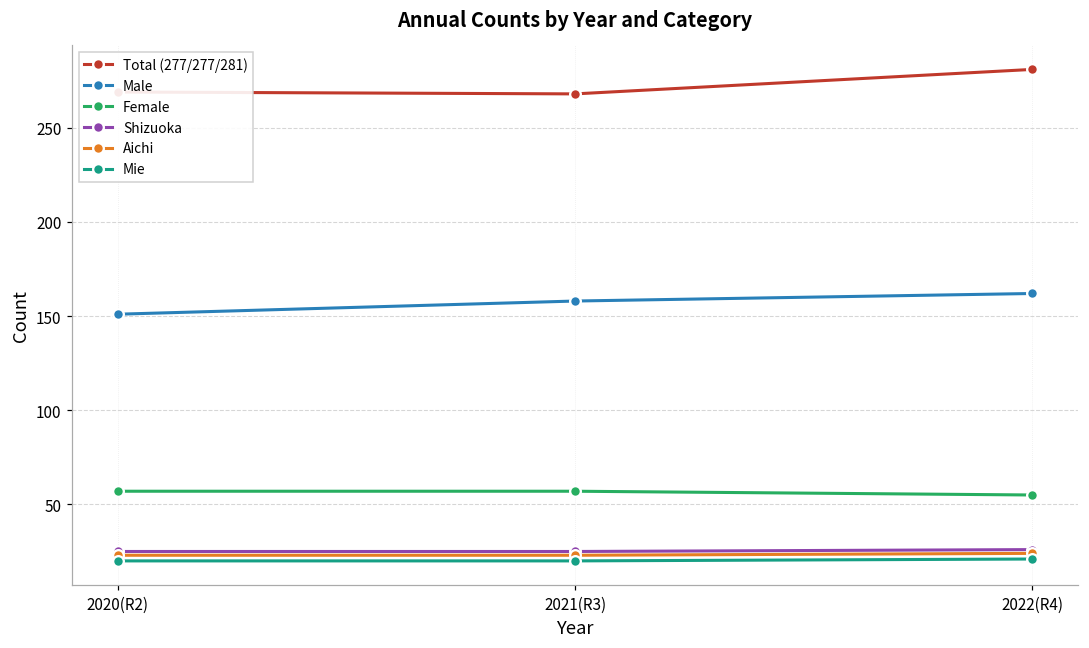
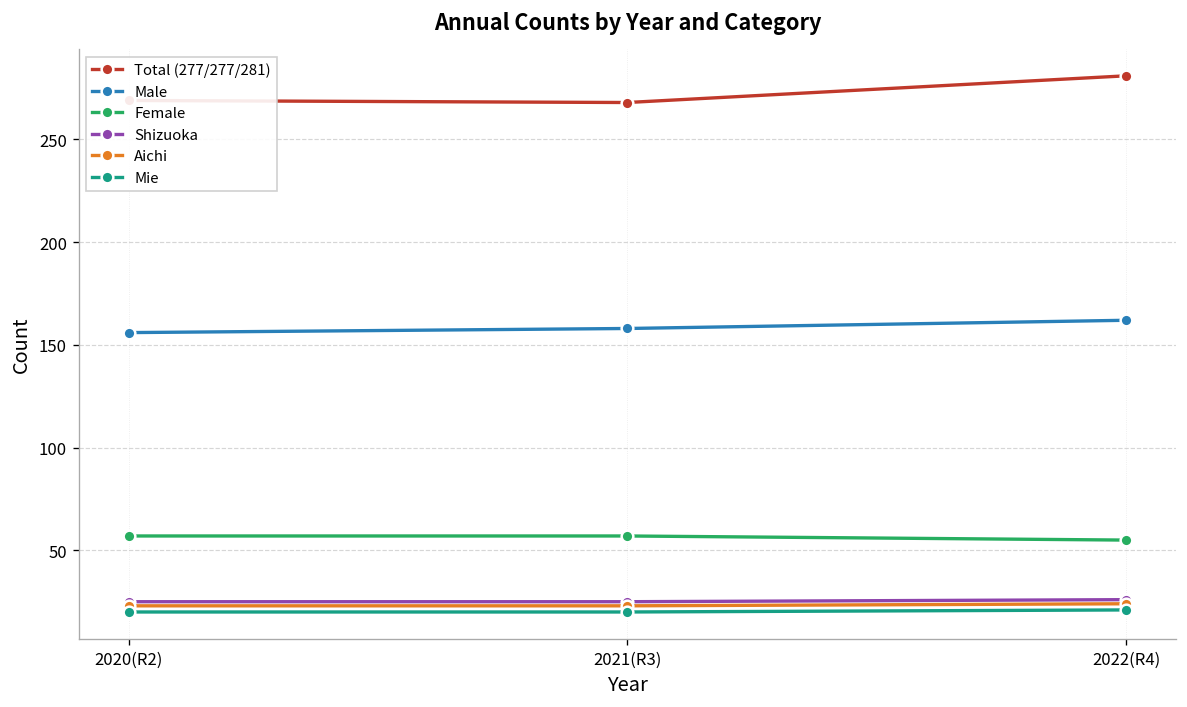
Male, 2020(R2): 151 -> 156
